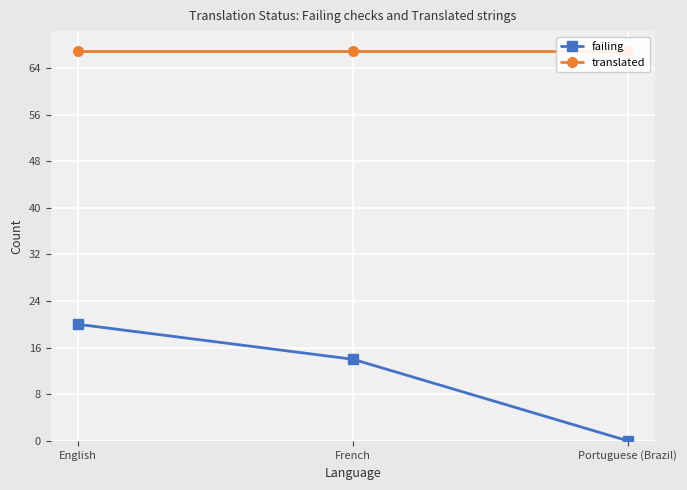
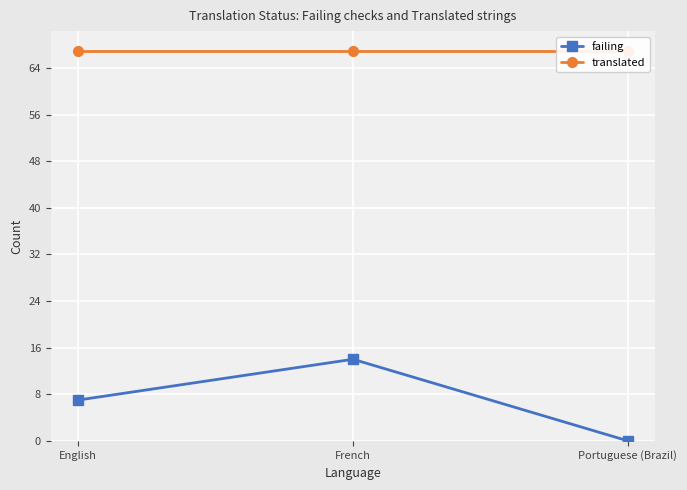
failing, English: 20 -> 7
